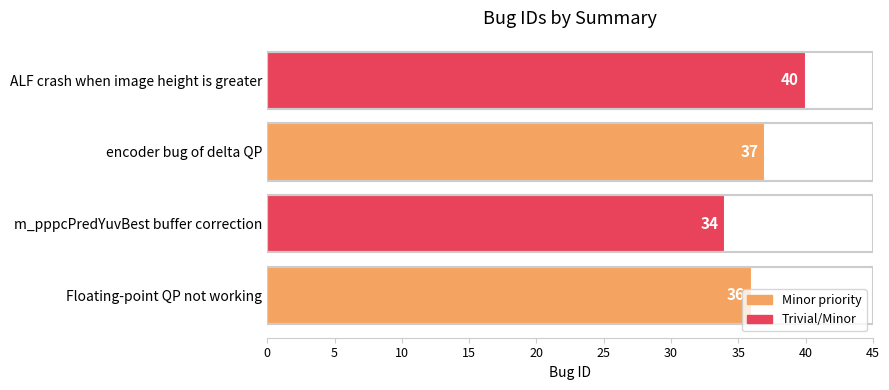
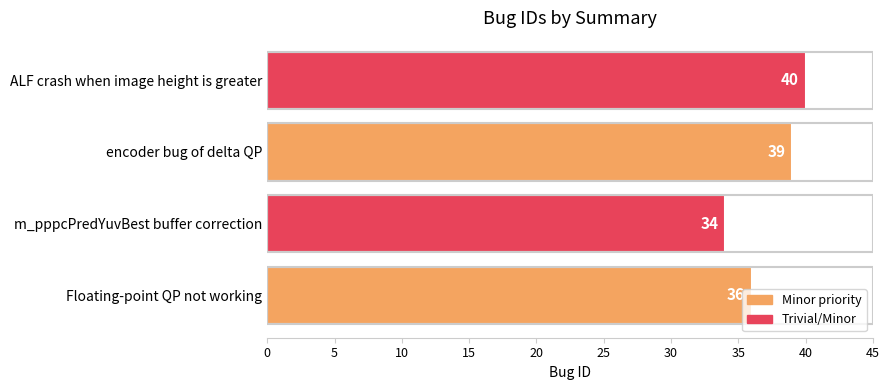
encoder bug of delta QP: 37 -> 39
